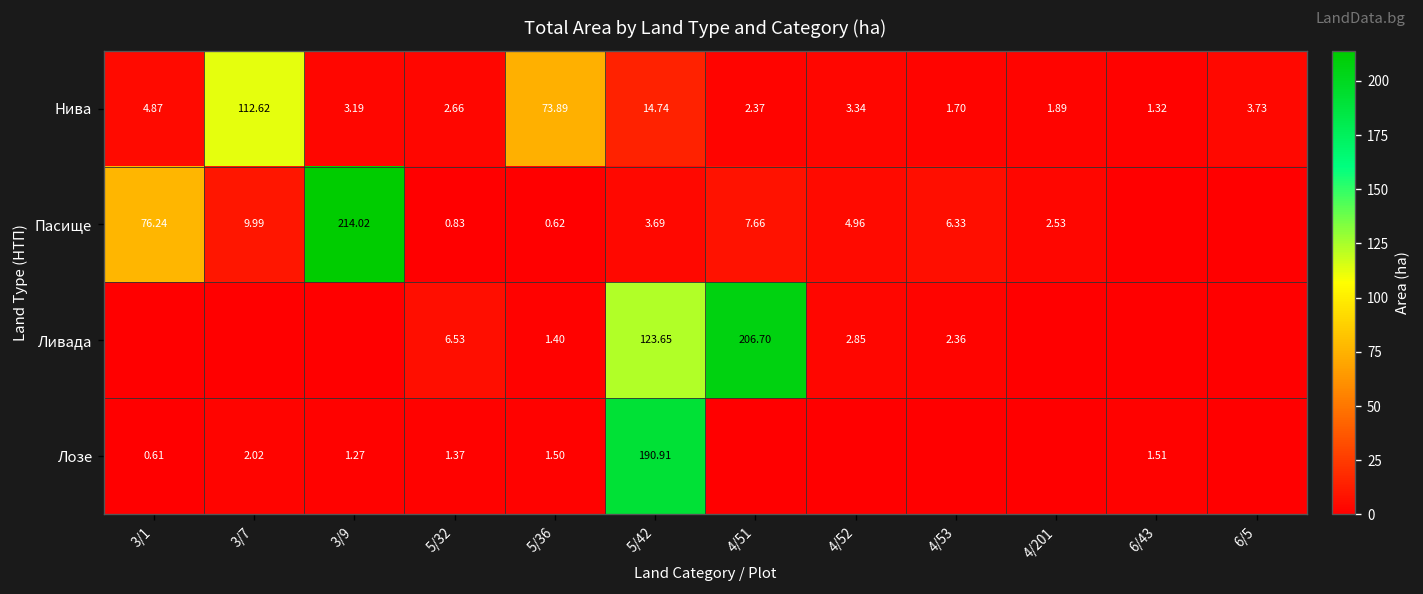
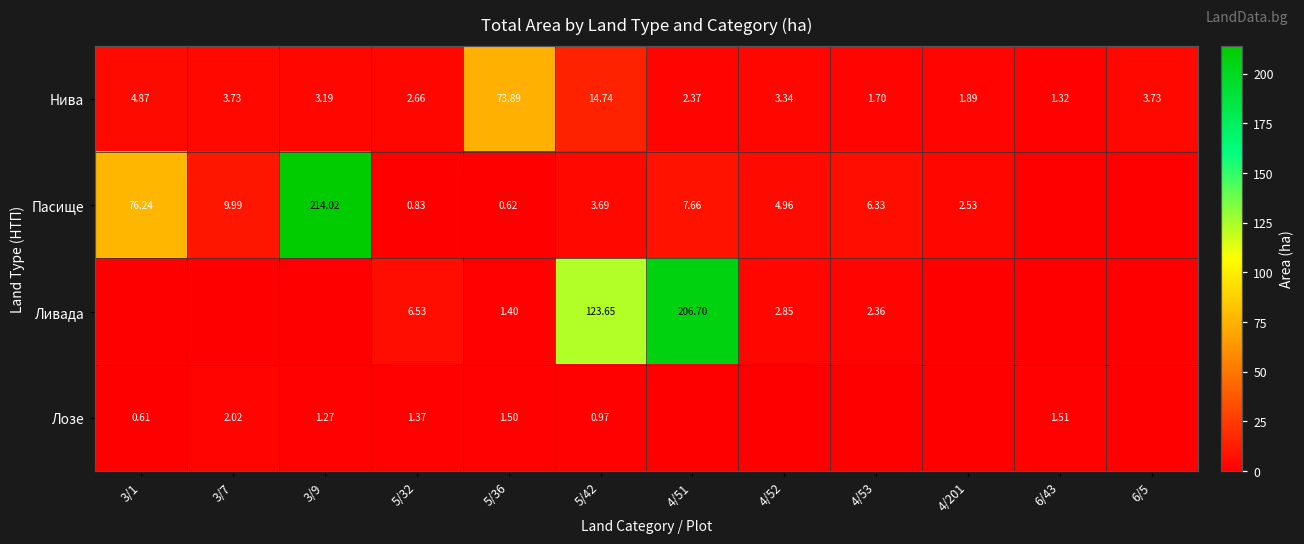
Нива, 3/7: 112.62 -> 3.73
Лозе, 5/42: 190.91 -> 0.97
